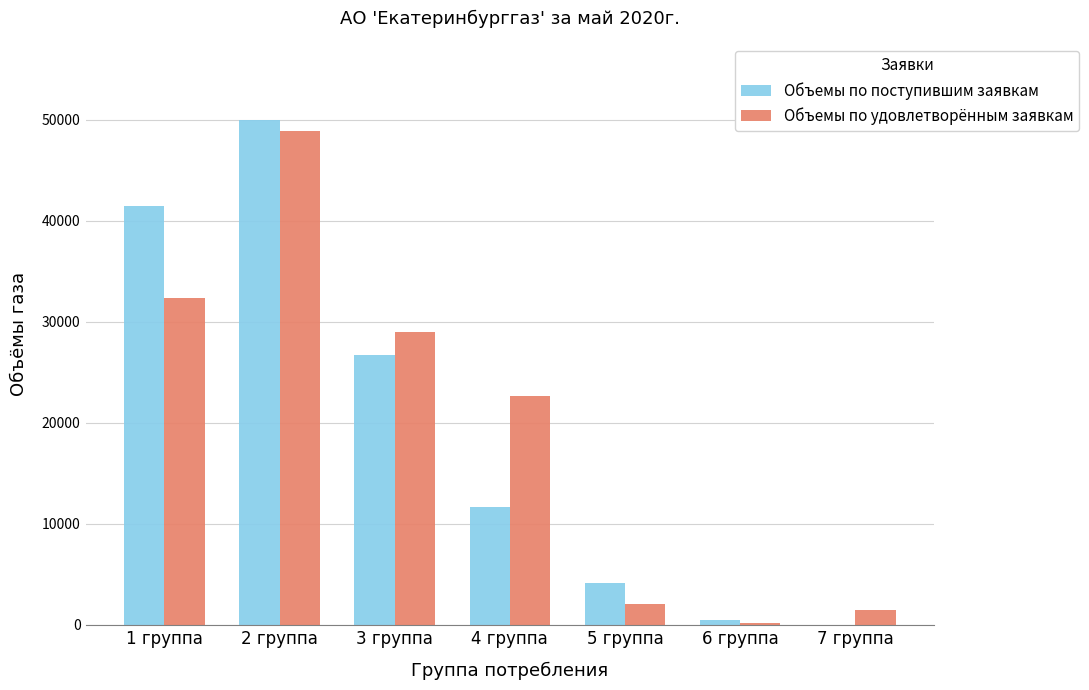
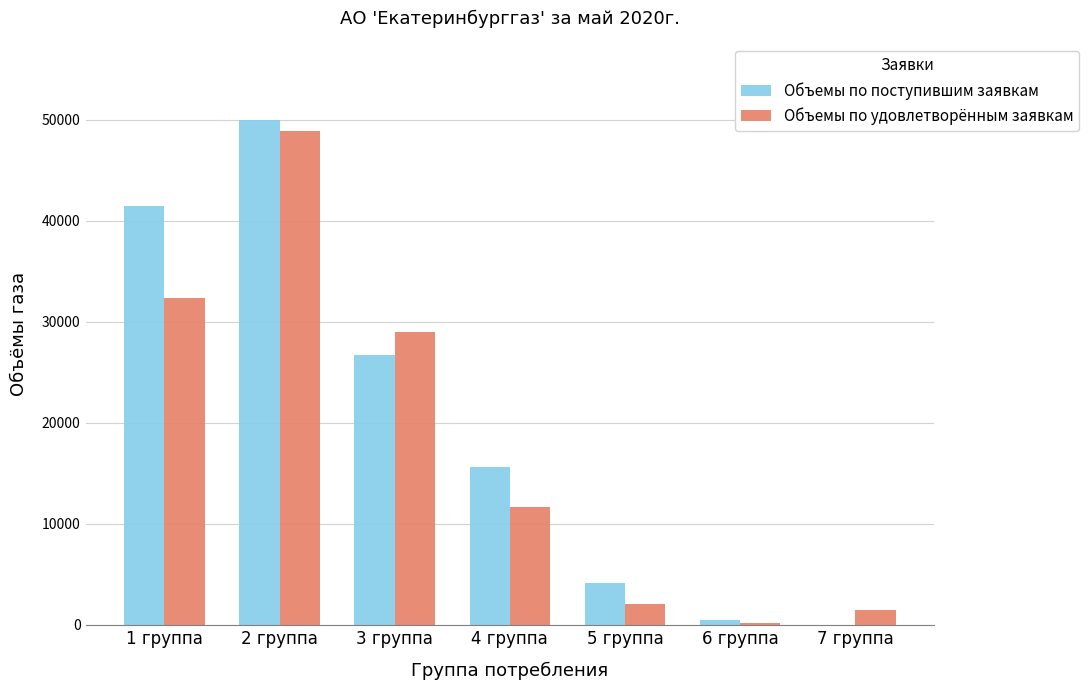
Объемы по поступившим заявкам, 4 группа: 11700 -> 15600
Объемы по удовлетворённым заявкам, 4 группа: 22700 -> 11700
